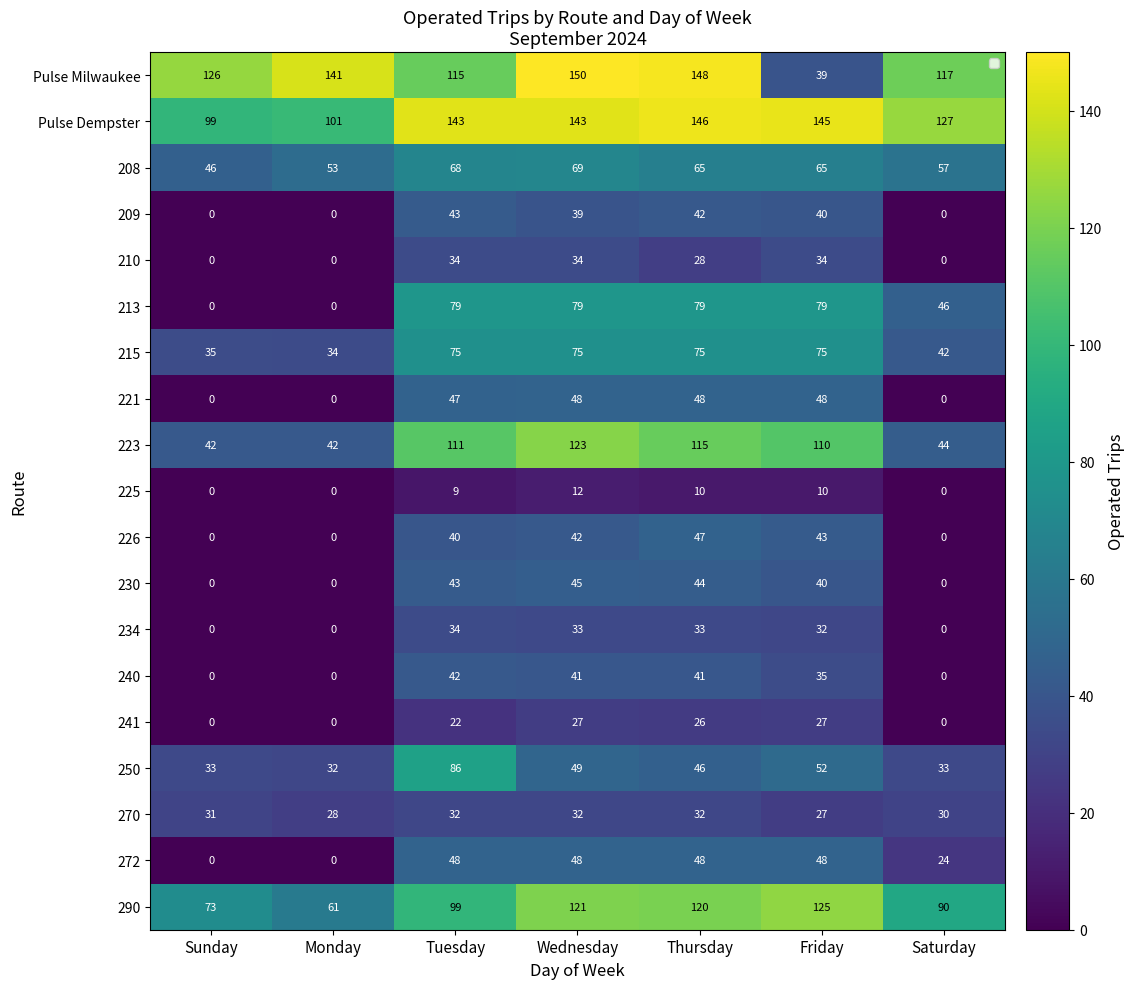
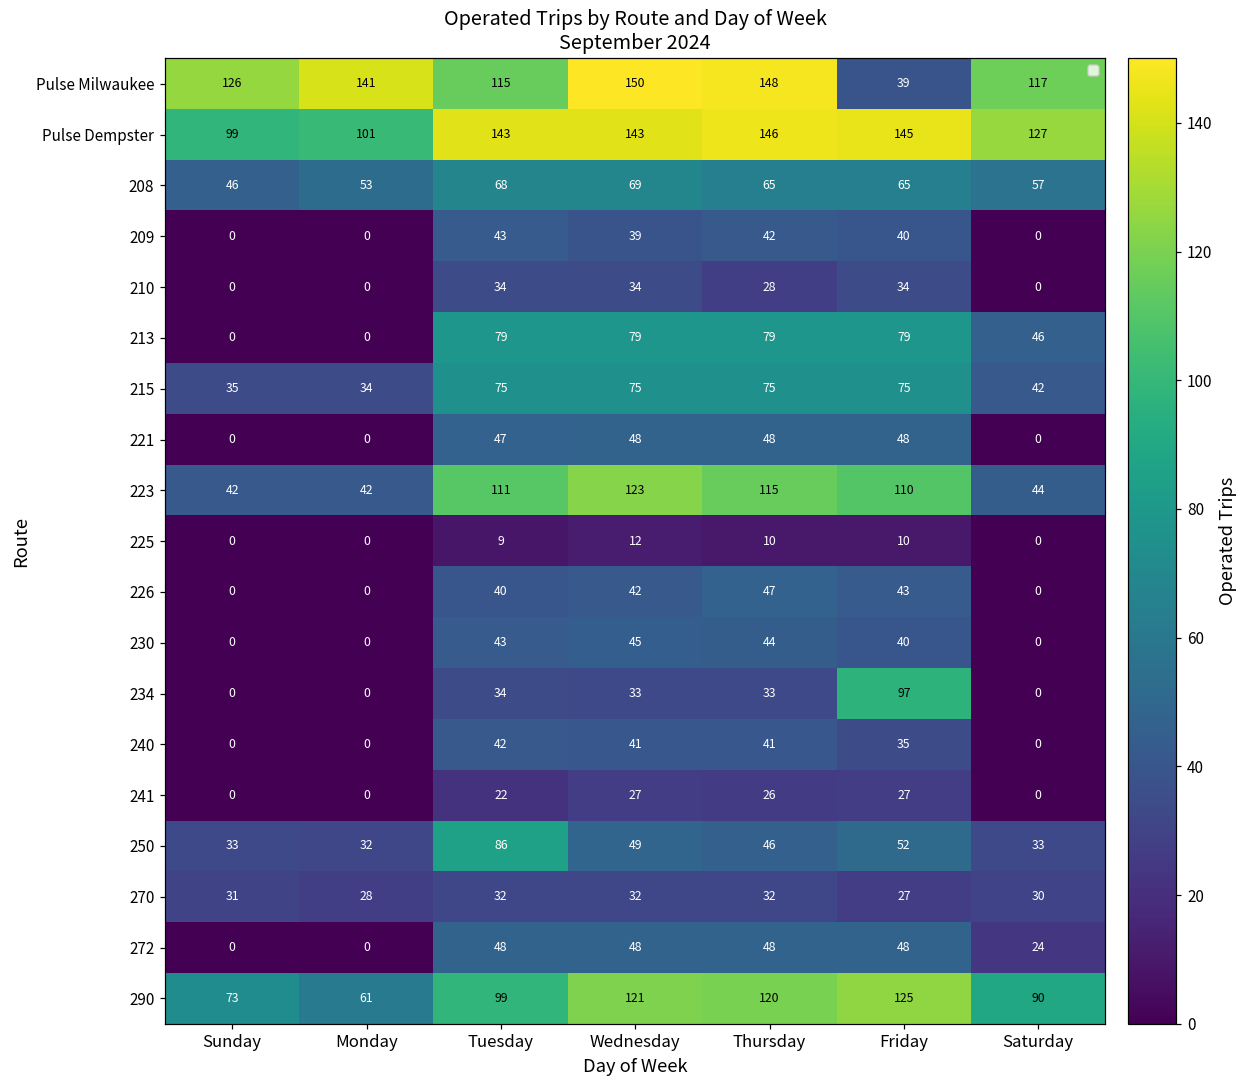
234, Friday: 32 -> 97
